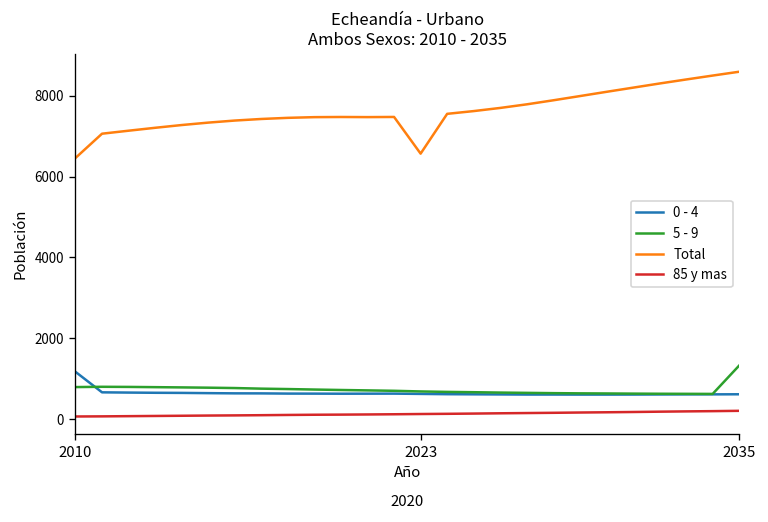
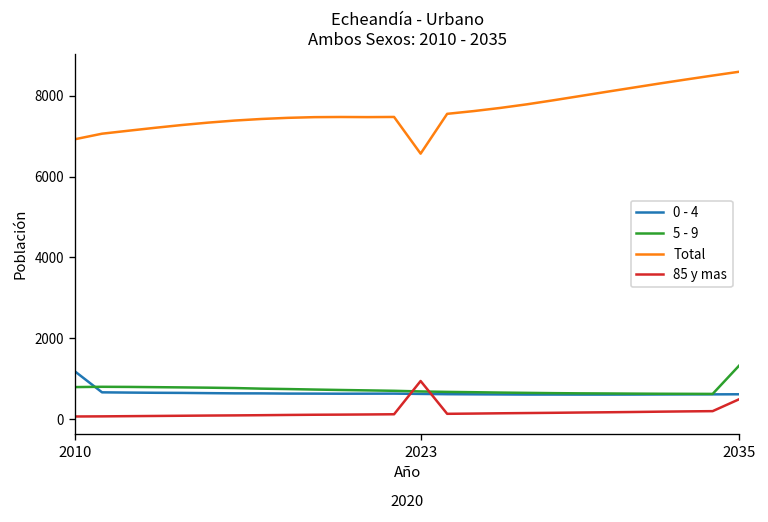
Total, 2010: 6500 -> 6900
85 y mas, 2023: 100 -> 900
85 y mas, 2035: 200 -> 500
